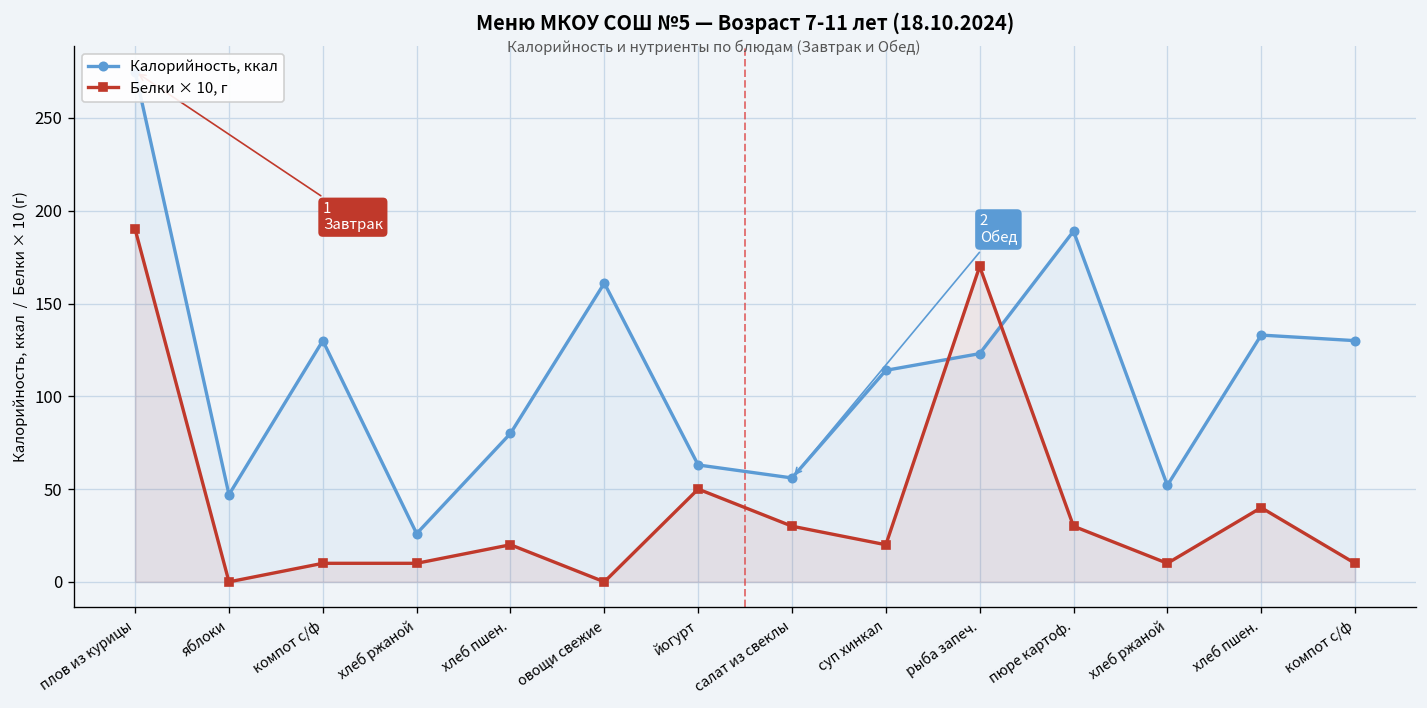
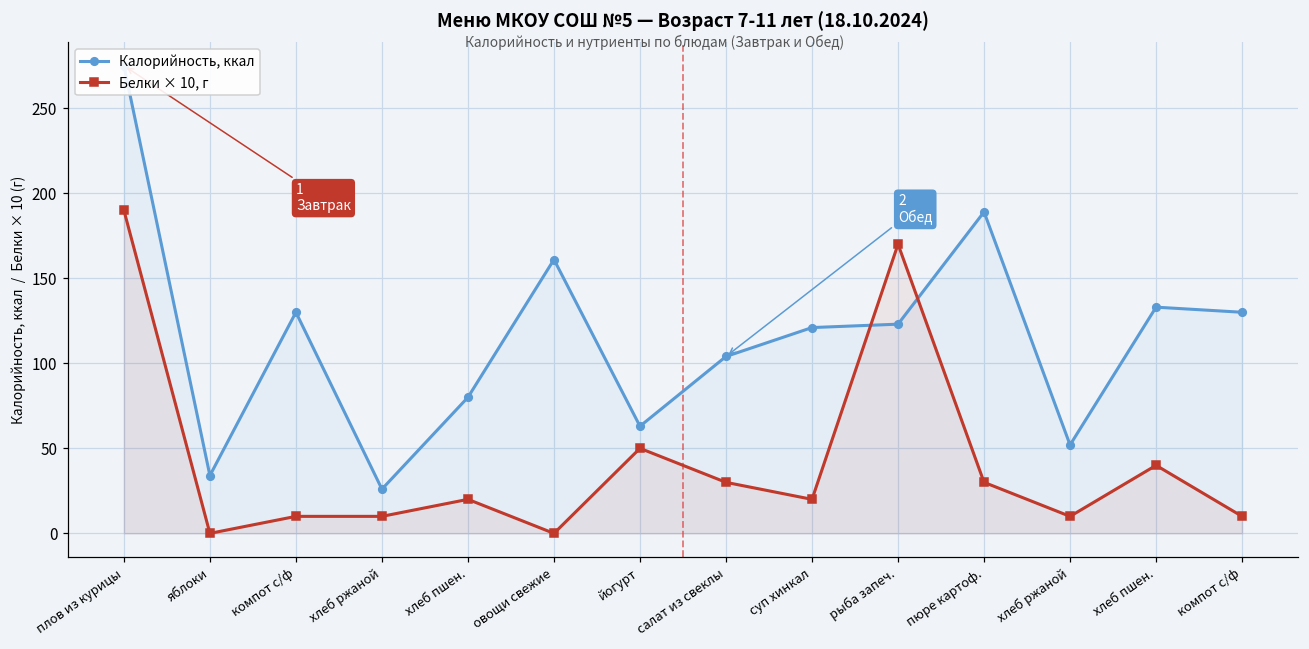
Калорийность, ккал, яблоки: 47 -> 34
Калорийность, ккал, салат из свеклы: 56 -> 104
Калорийность, ккал, суп хинкал: 114 -> 121
